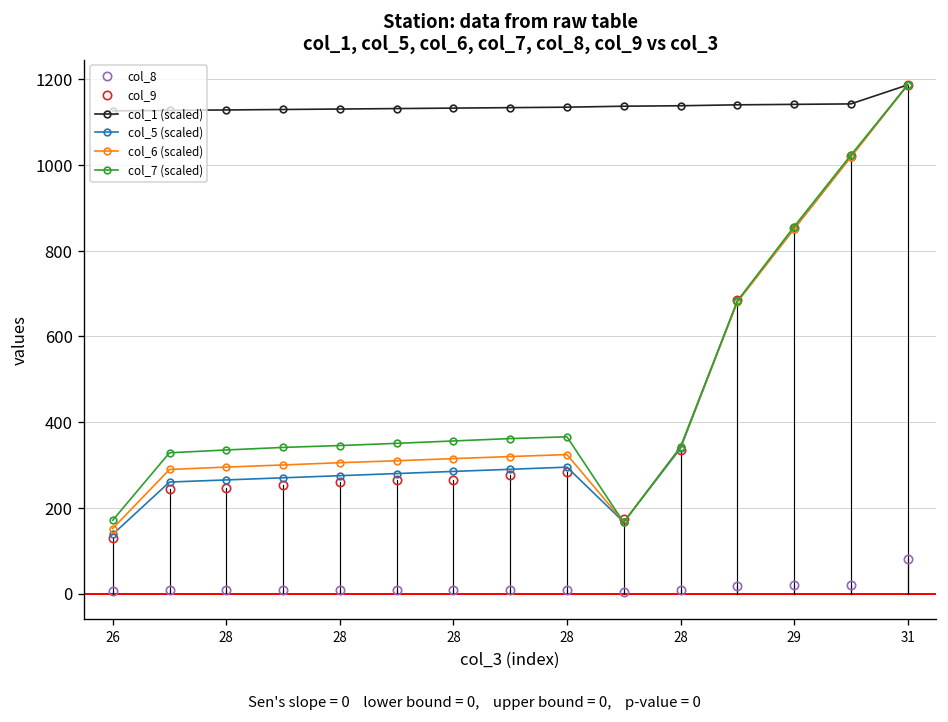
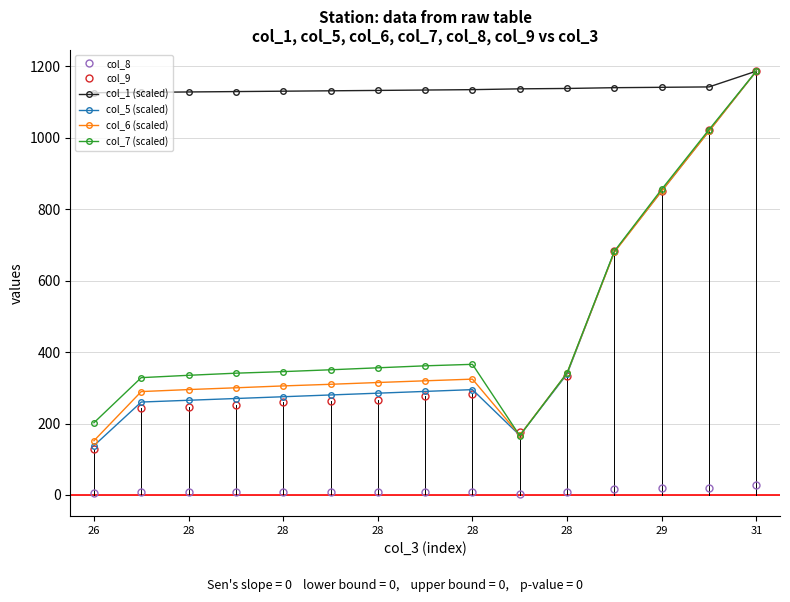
col_7 (scaled), 26: 170 -> 200
col_8, 31: 80 -> 30
